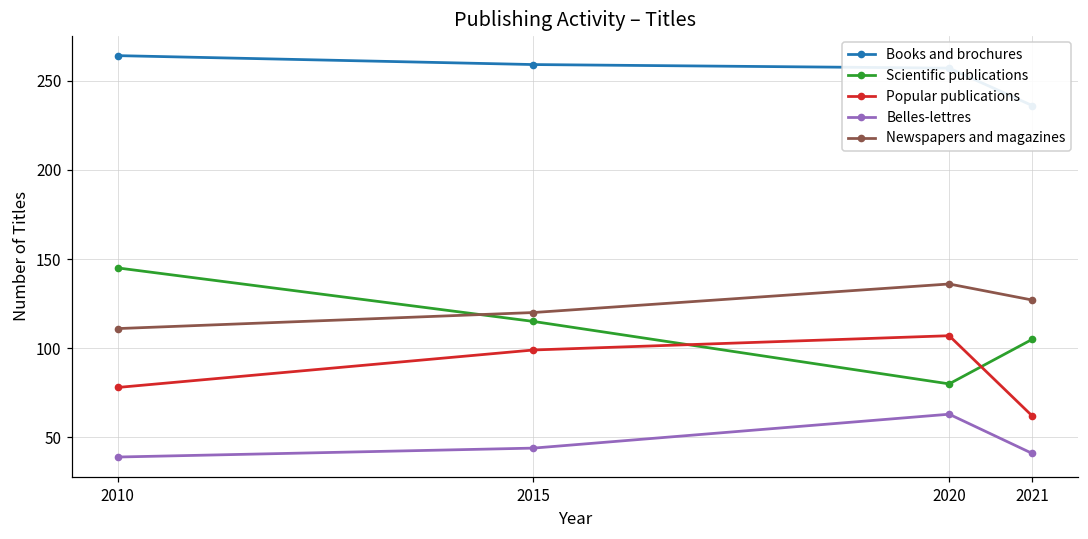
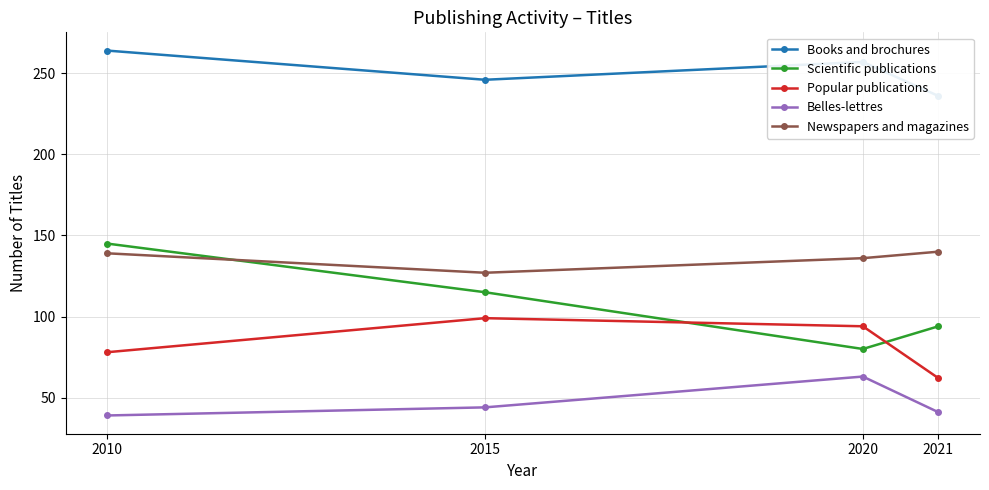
Newspapers and magazines, 2010: 111 -> 139
Books and brochures, 2015: 259 -> 246
Newspapers and magazines, 2015: 120 -> 127
Popular publications, 2020: 107 -> 94
Scientific publications, 2021: 105 -> 94
Newspapers and magazines, 2021: 127 -> 140
